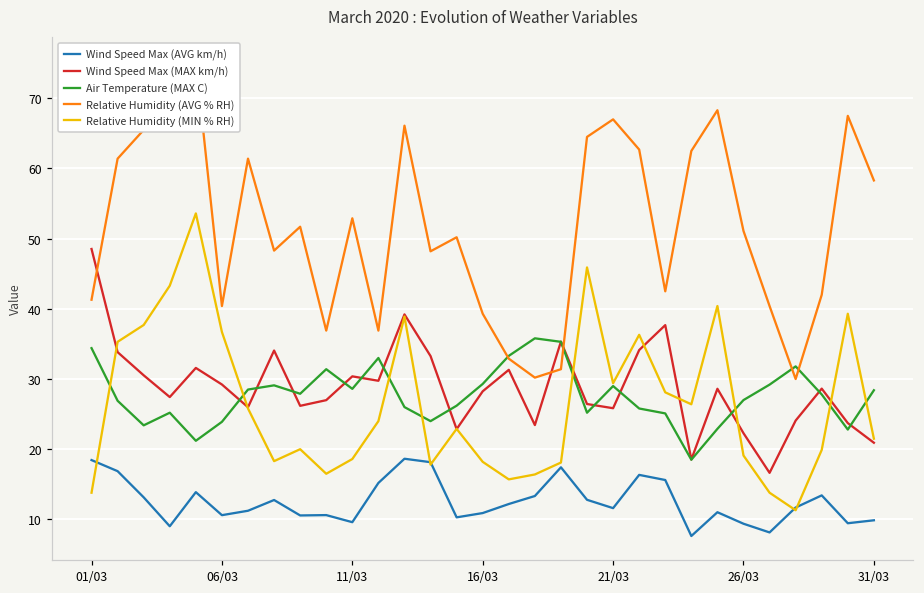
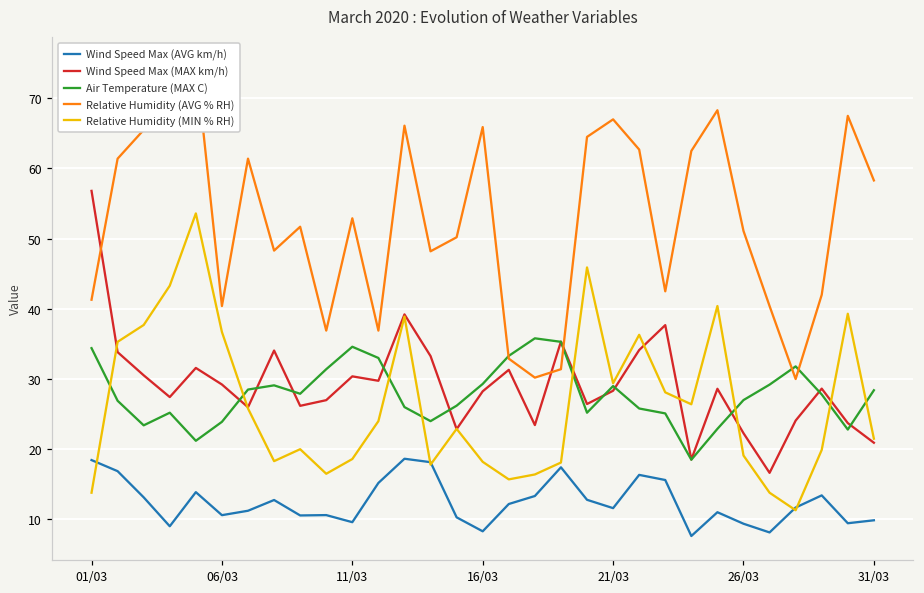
Wind Speed Max (MAX km/h), 01/03: 49 -> 57
Air Temperature (MAX C), 11/03: 29 -> 35
Wind Speed Max (AVG km/h), 16/03: 11 -> 8
Relative Humidity (AVG % RH), 16/03: 39 -> 66
Wind Speed Max (MAX km/h), 21/03: 26 -> 28
